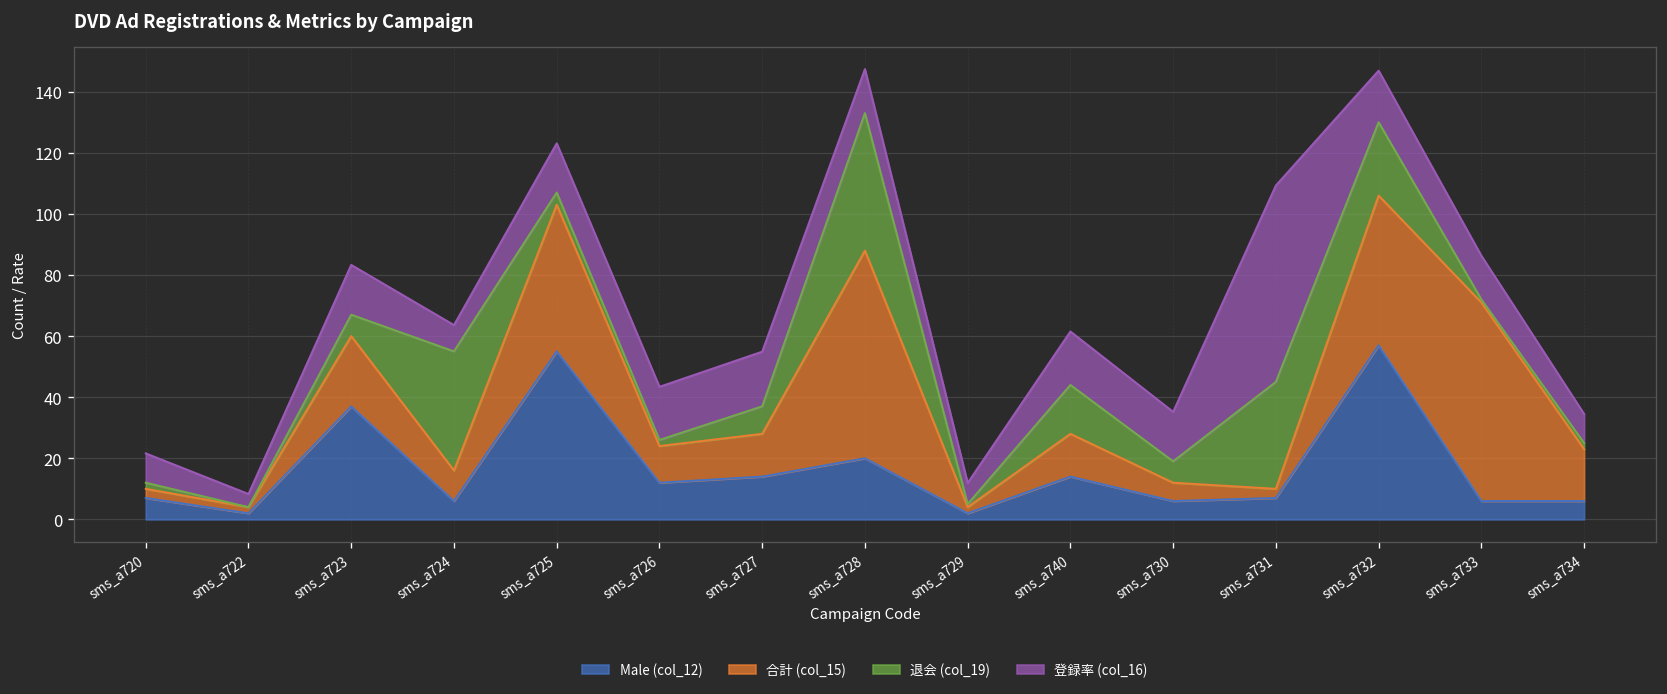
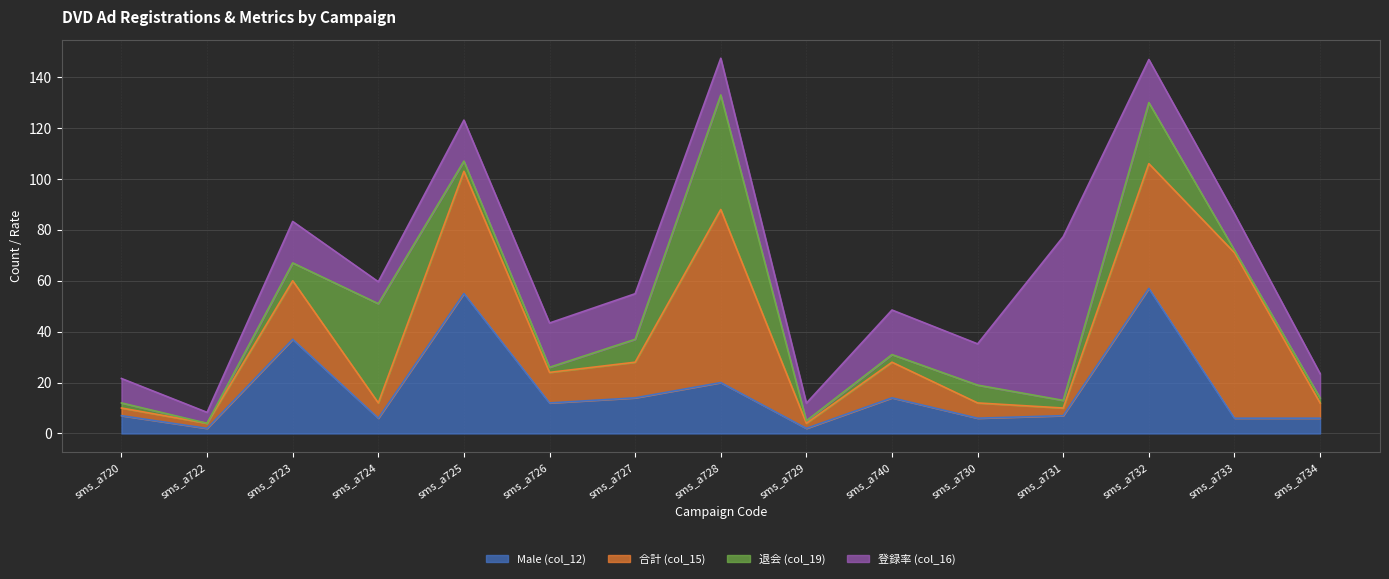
合計 (col_15), sms_a724: 10 -> 6
退会 (col_19), sms_a740: 16 -> 3
退会 (col_19), sms_a731: 35 -> 3
合計 (col_15), sms_a734: 17 -> 6
